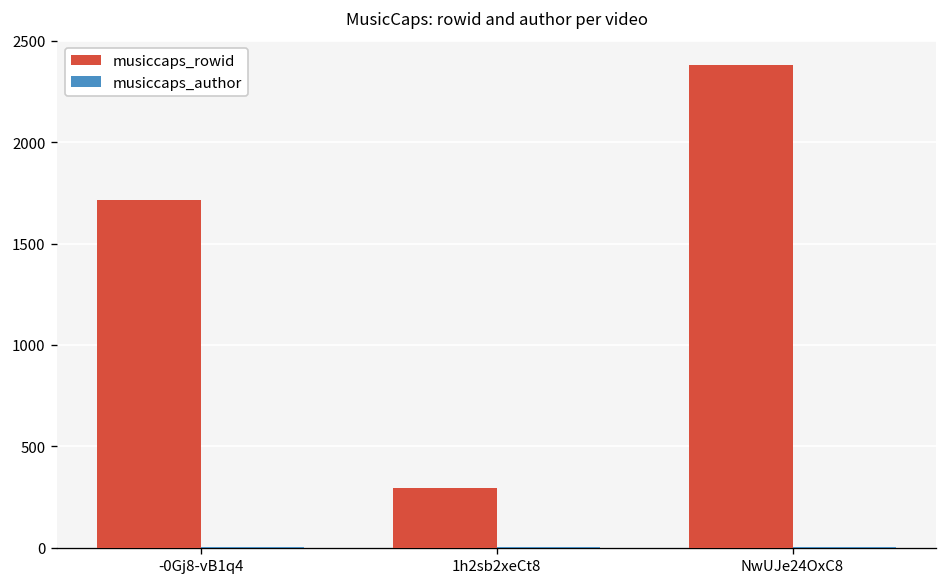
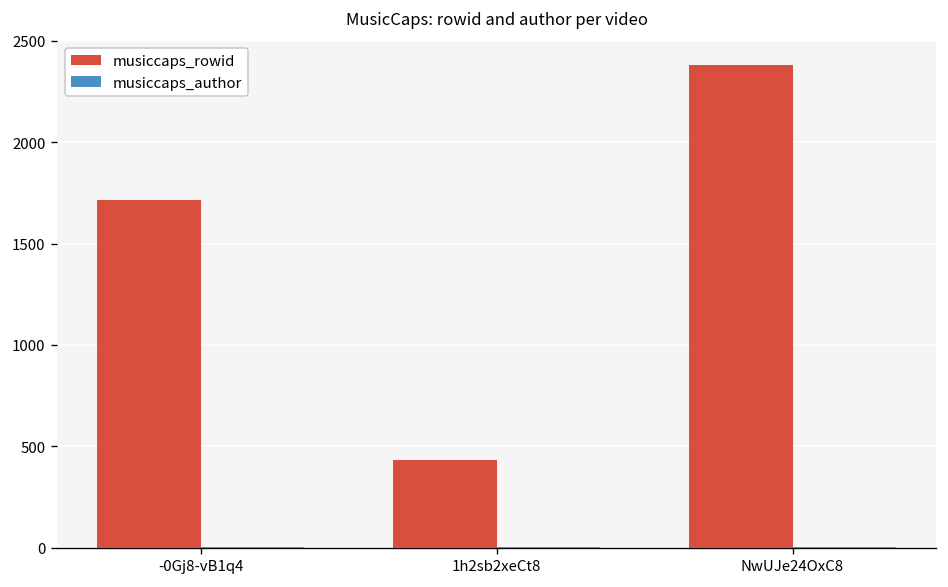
musiccaps_rowid, 1h2sb2xeCt8: 300 -> 430
